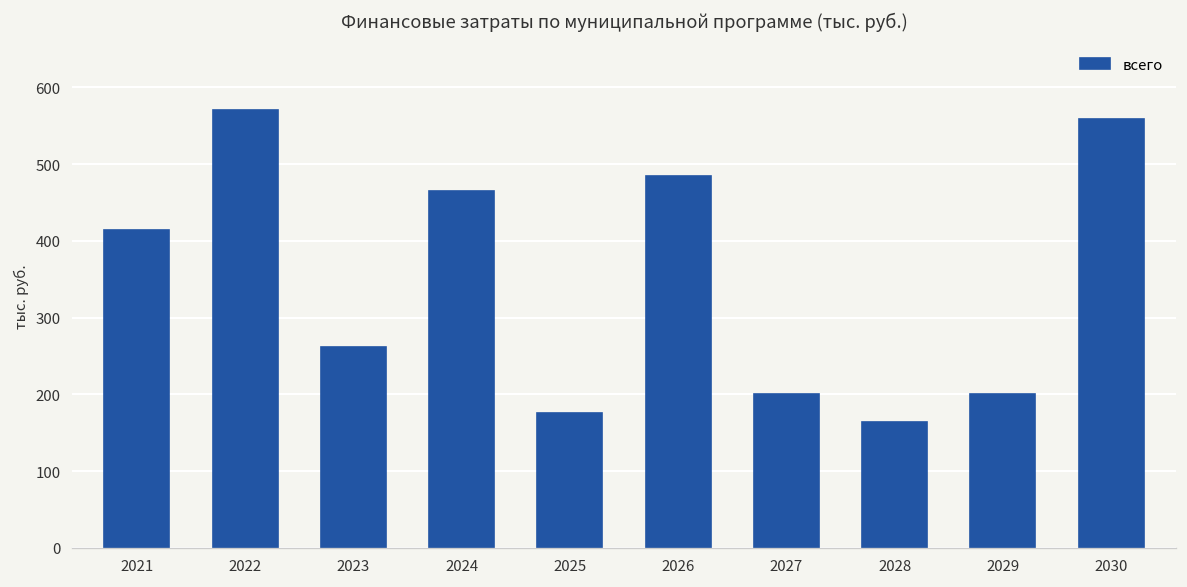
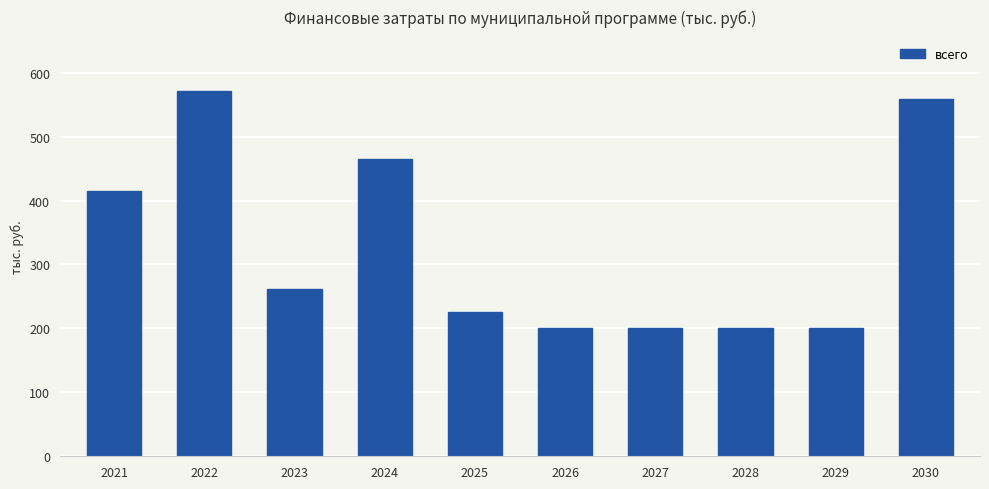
2025: 180 -> 220
2026: 480 -> 200
2028: 160 -> 200
